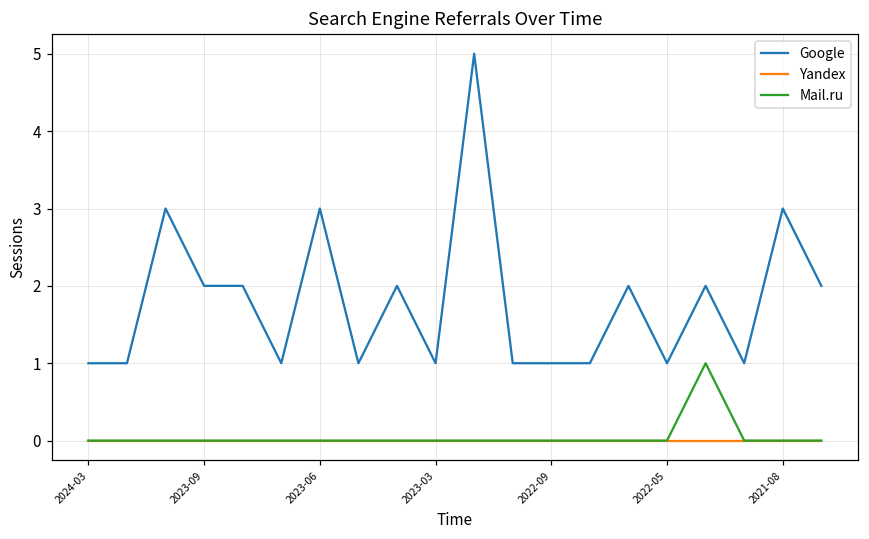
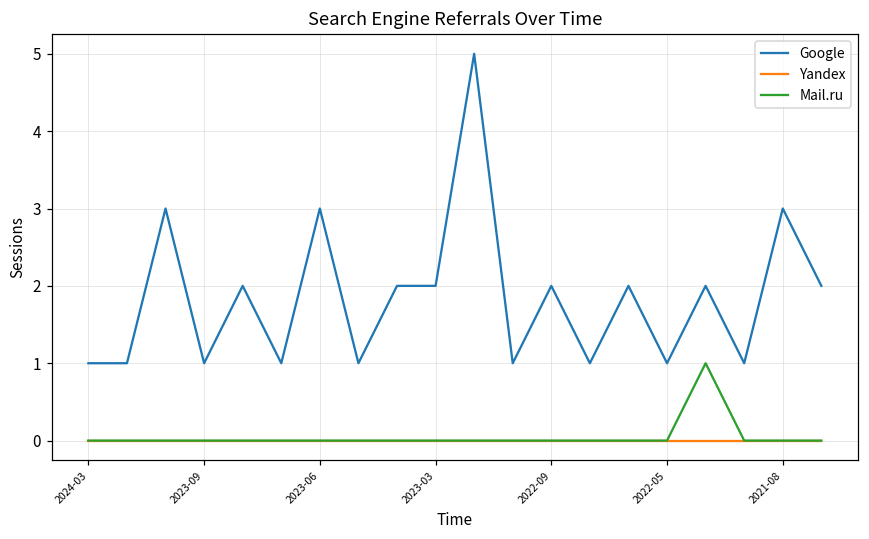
Google, 2023-09: 2 -> 1
Google, 2023-03: 1 -> 2
Google, 2022-09: 1 -> 2
